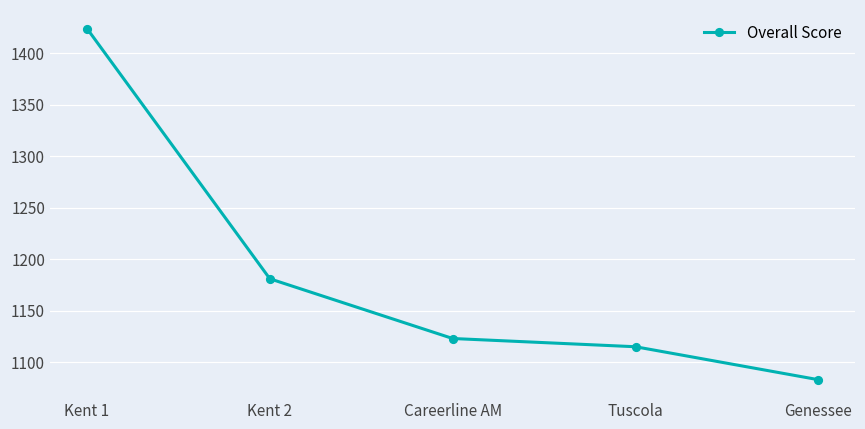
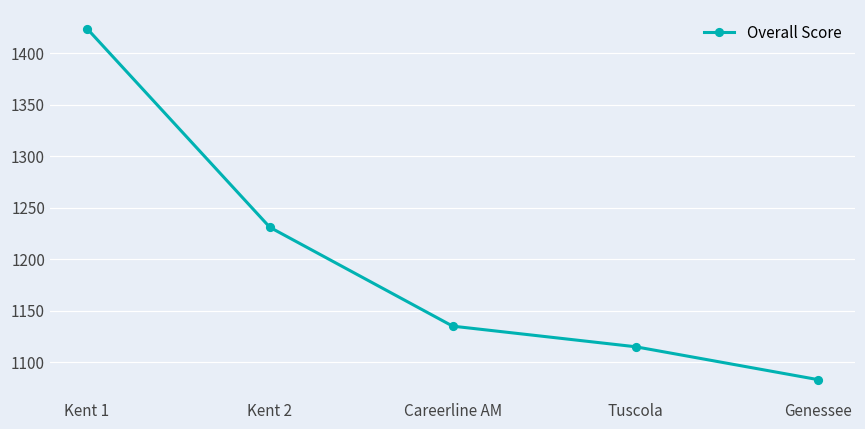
Kent 2: 1180 -> 1230
Careerline AM: 1120 -> 1140
